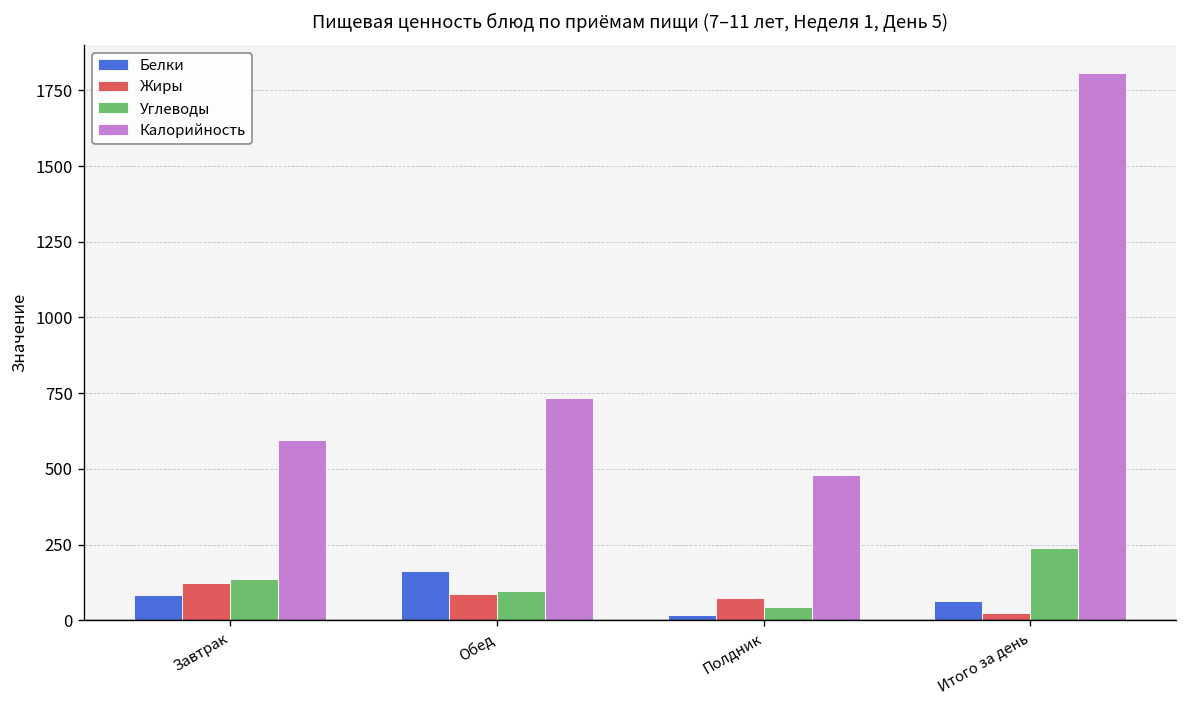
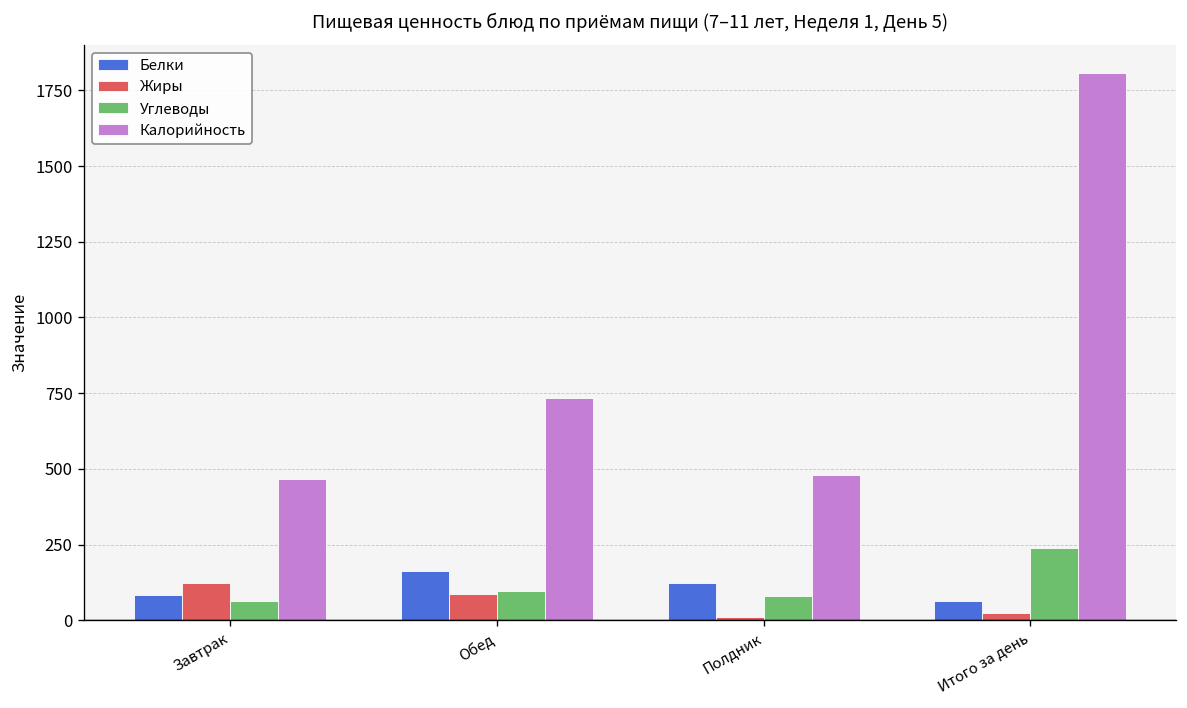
Углеводы, Завтрак: 140 -> 60
Калорийность, Завтрак: 600 -> 470
Белки, Полдник: 20 -> 120
Жиры, Полдник: 70 -> 10
Углеводы, Полдник: 40 -> 80
